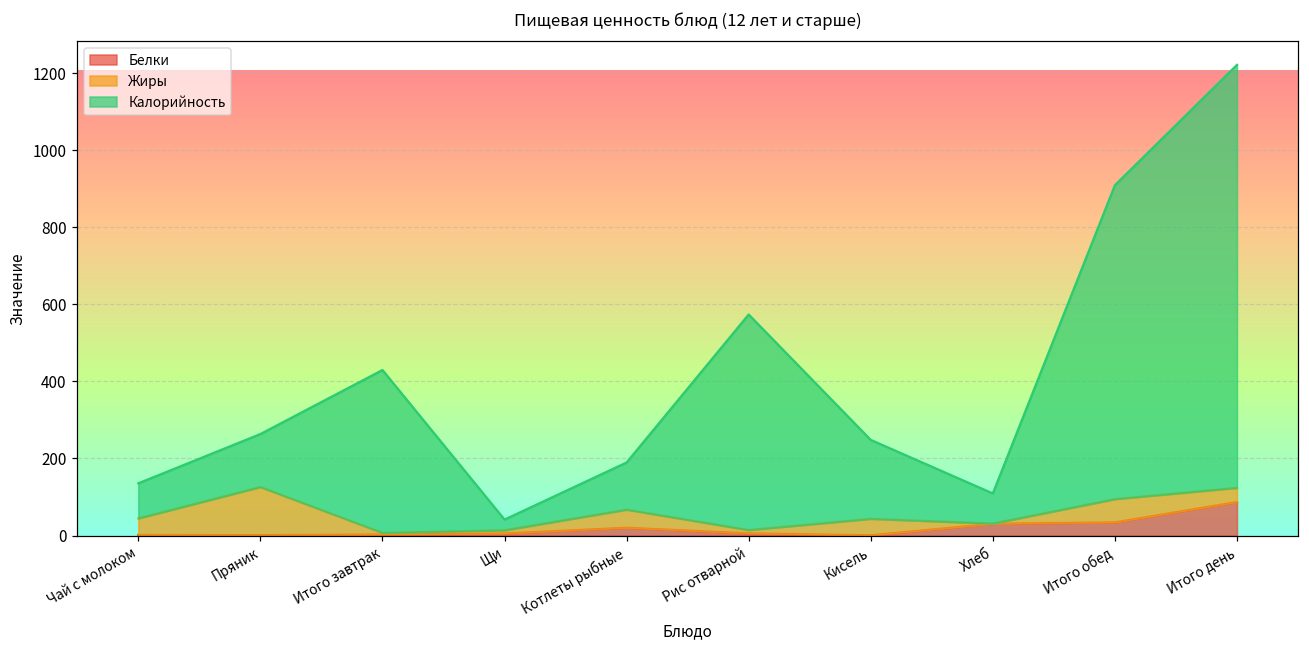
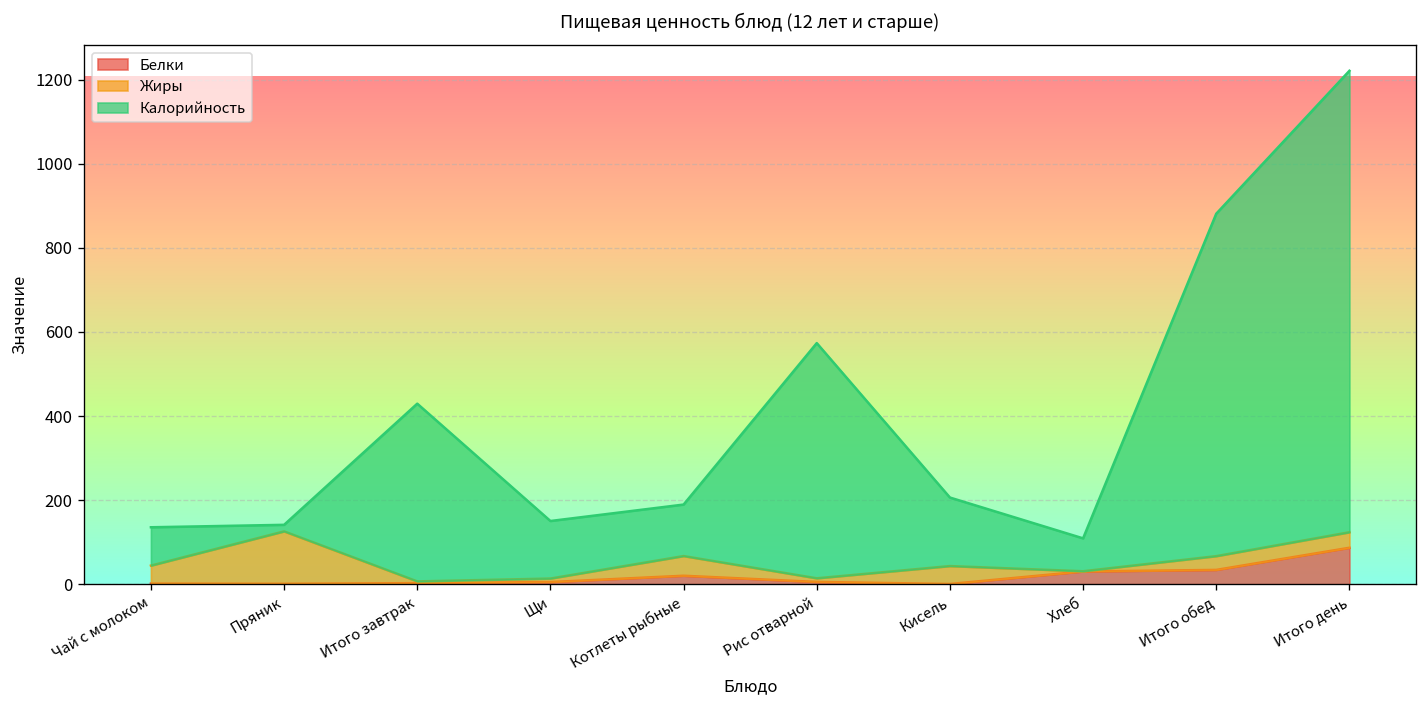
Калорийность, Пряник: 140 -> 20
Калорийность, Щи: 30 -> 140
Калорийность, Кисель: 200 -> 160
Жиры, Итого обед: 60 -> 30
